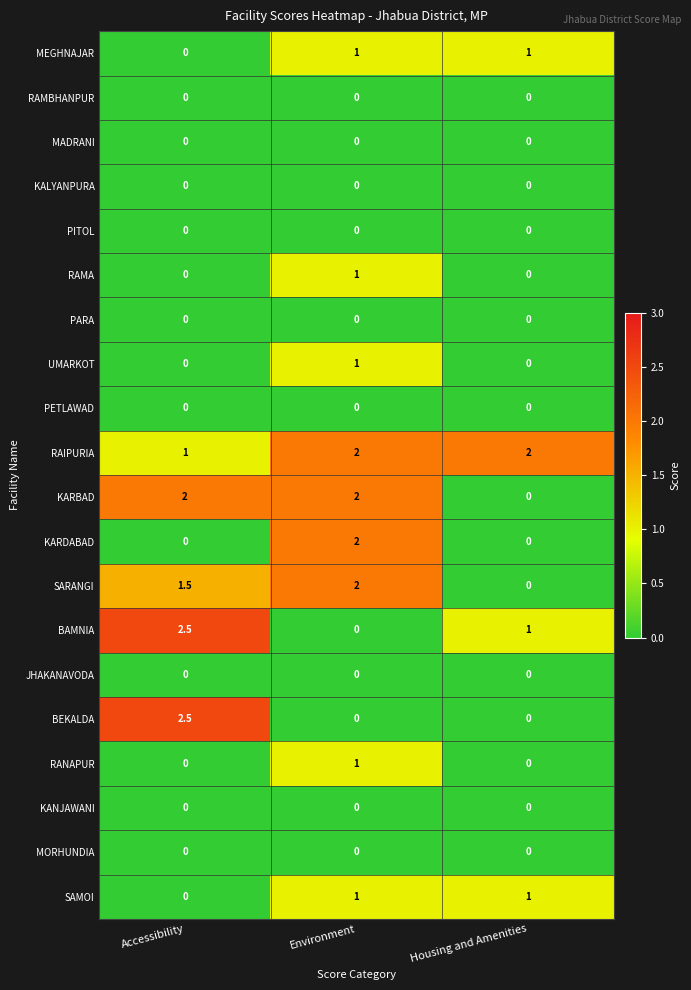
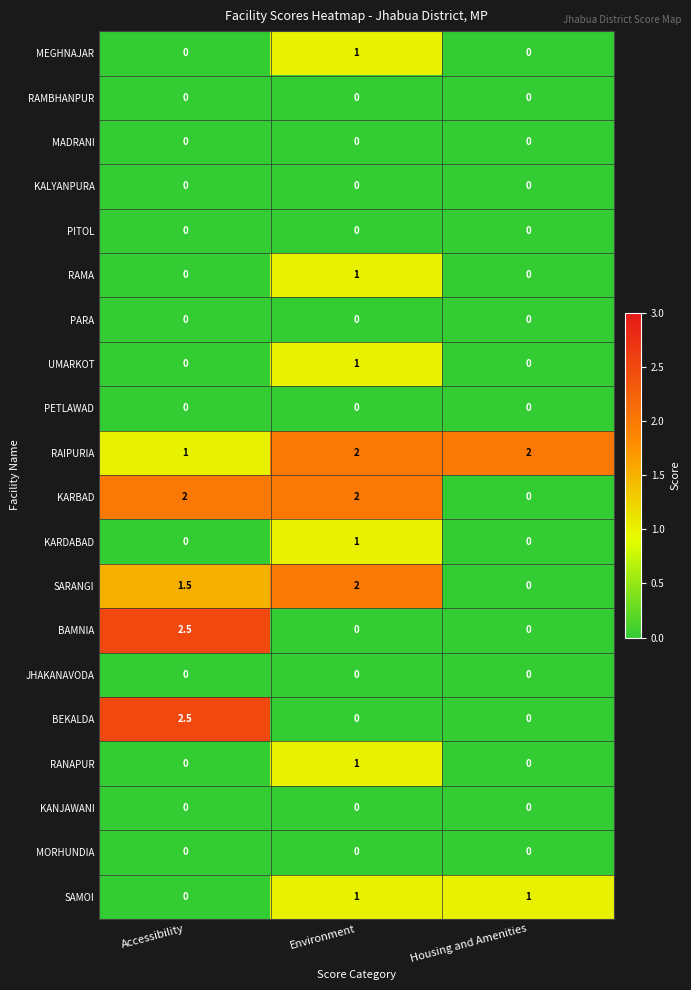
MEGHNAJAR, Housing and Amenities: 1 -> 0
KARDABAD, Environment: 2 -> 1
BAMNIA, Housing and Amenities: 1 -> 0
